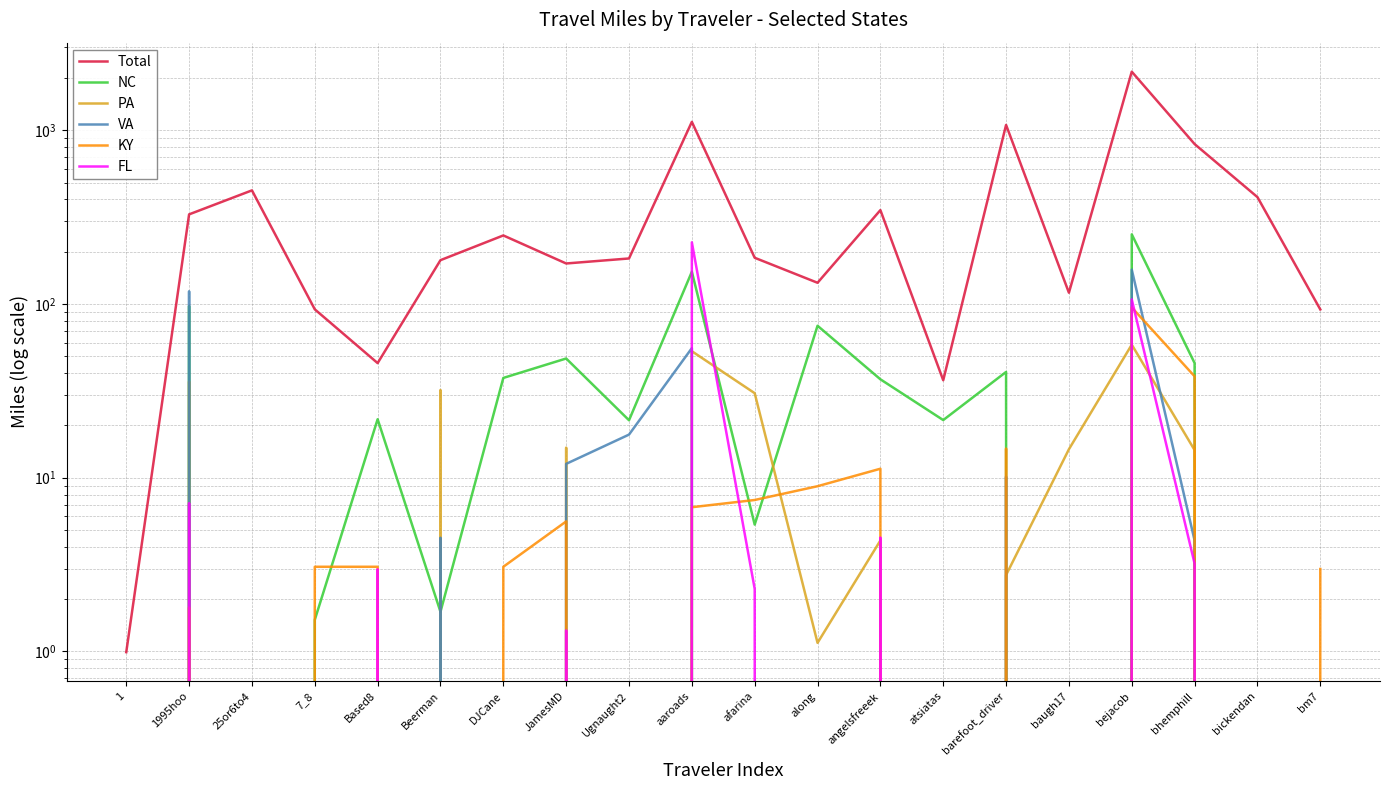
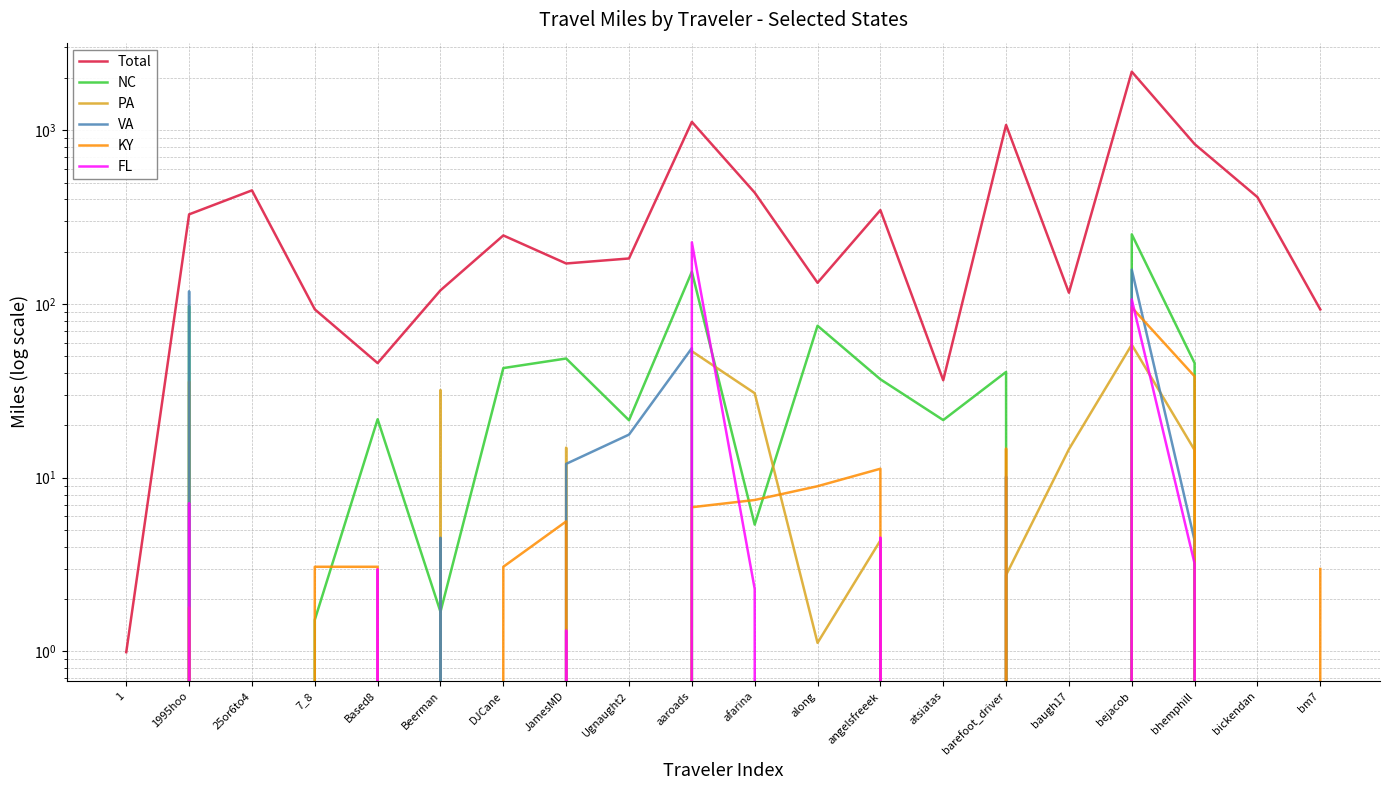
Total, Beerman: 180 -> 120
NC, DJCane: 38 -> 43
Total, afarina: 180 -> 440
